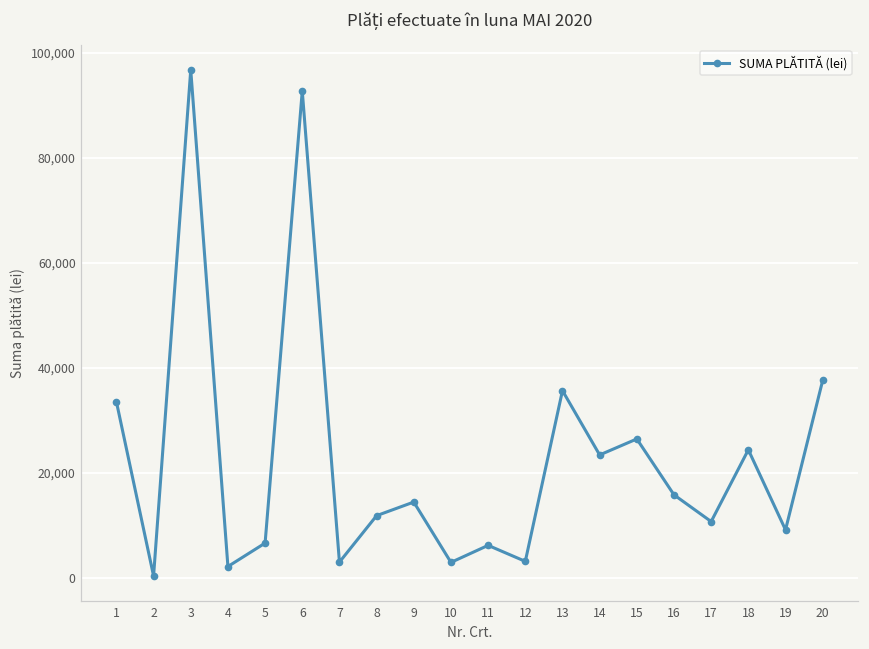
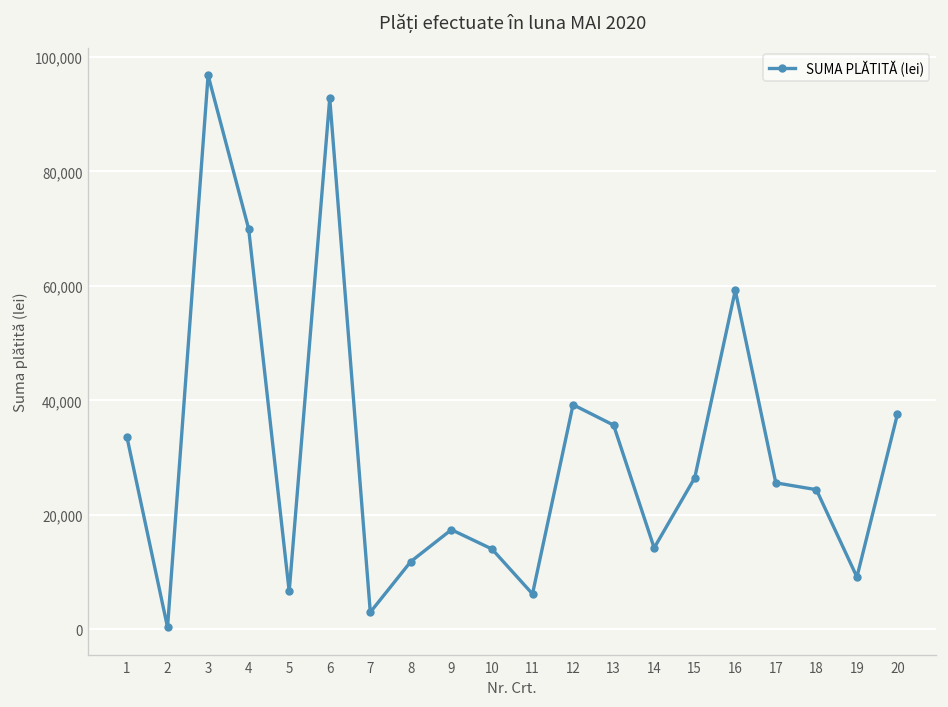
4: 2,000 -> 70,000
9: 14,000 -> 17,000
10: 3,000 -> 14,000
12: 3,000 -> 39,000
14: 23,000 -> 14,000
16: 16,000 -> 59,000
17: 11,000 -> 26,000
